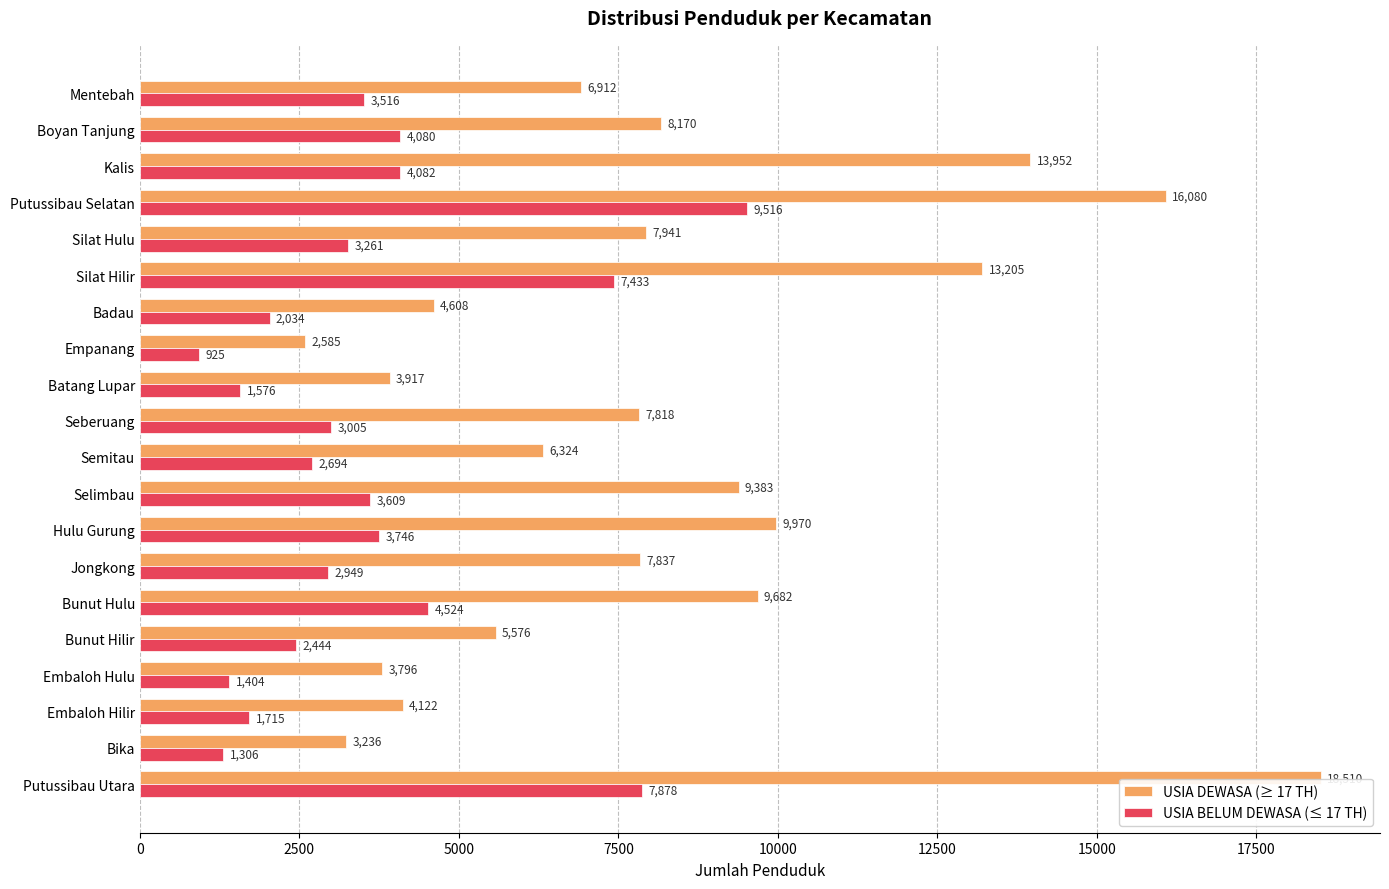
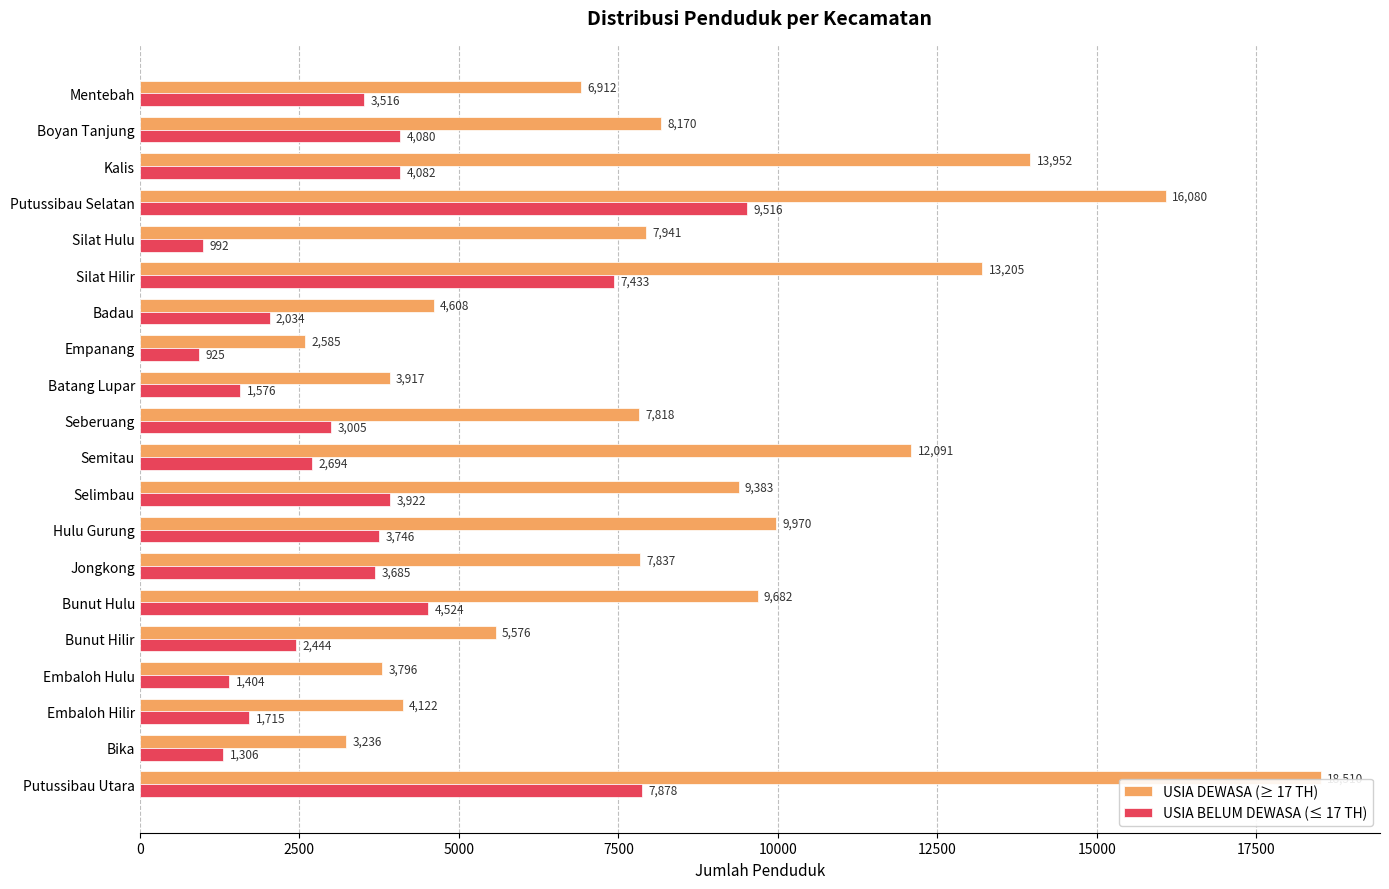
USIA BELUM DEWASA (≤ 17 TH), Silat Hulu: 3,261 -> 992
USIA DEWASA (≥ 17 TH), Semitau: 6,324 -> 12,091
USIA BELUM DEWASA (≤ 17 TH), Selimbau: 3,609 -> 3,922
USIA BELUM DEWASA (≤ 17 TH), Jongkong: 2,949 -> 3,685
